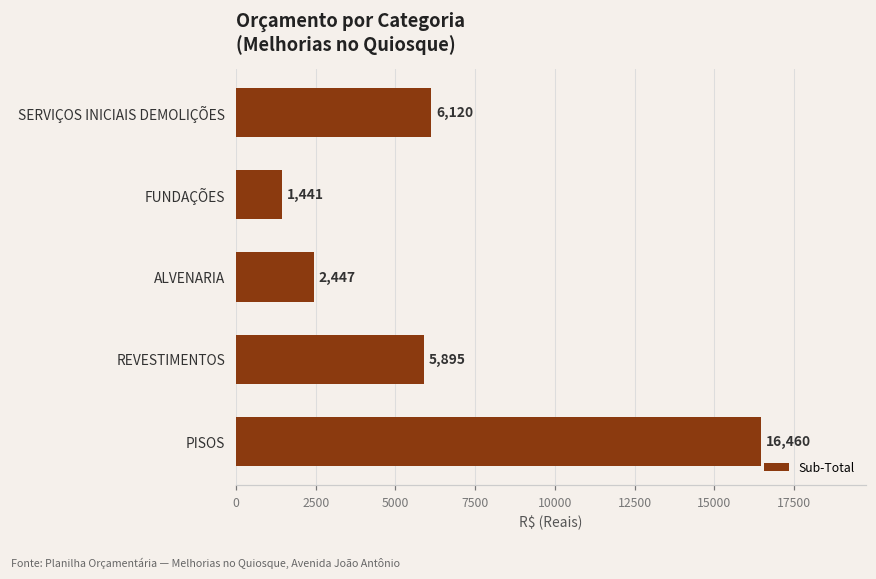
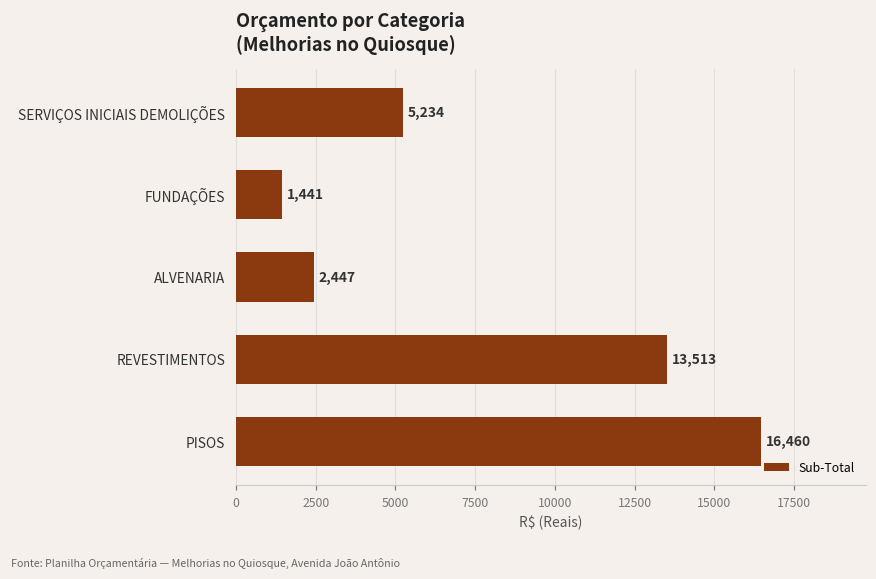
SERVIÇOS INICIAIS DEMOLIÇÕES: 6,120 -> 5,234
REVESTIMENTOS: 5,895 -> 13,513
